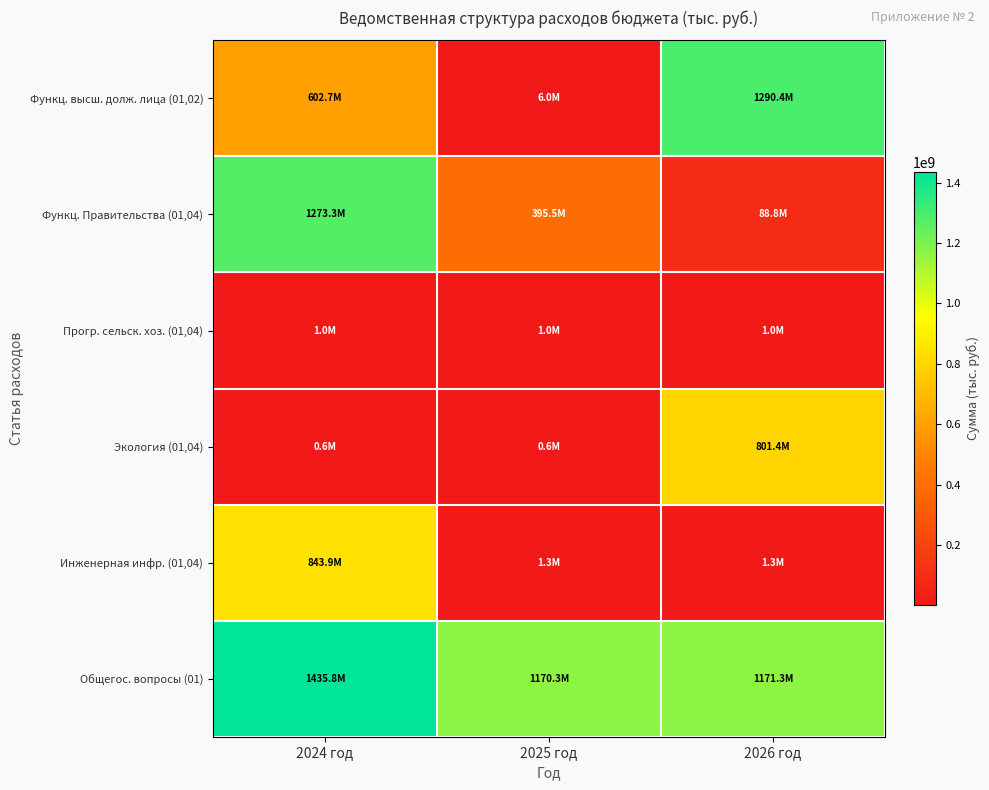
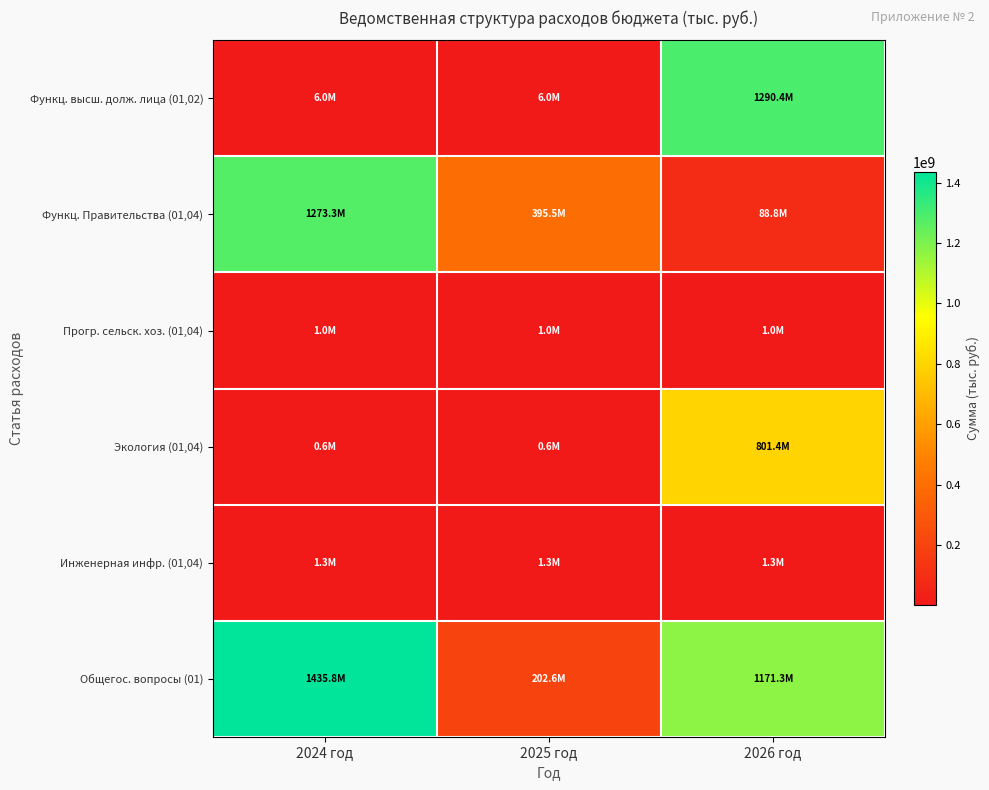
Функц. высш. долж. лица (01,02), 2024 год: 602.7M -> 6.0M
Инженерная инфр. (01,04), 2024 год: 843.9M -> 1.3M
Общегос. вопросы (01), 2025 год: 1170.3M -> 202.6M
